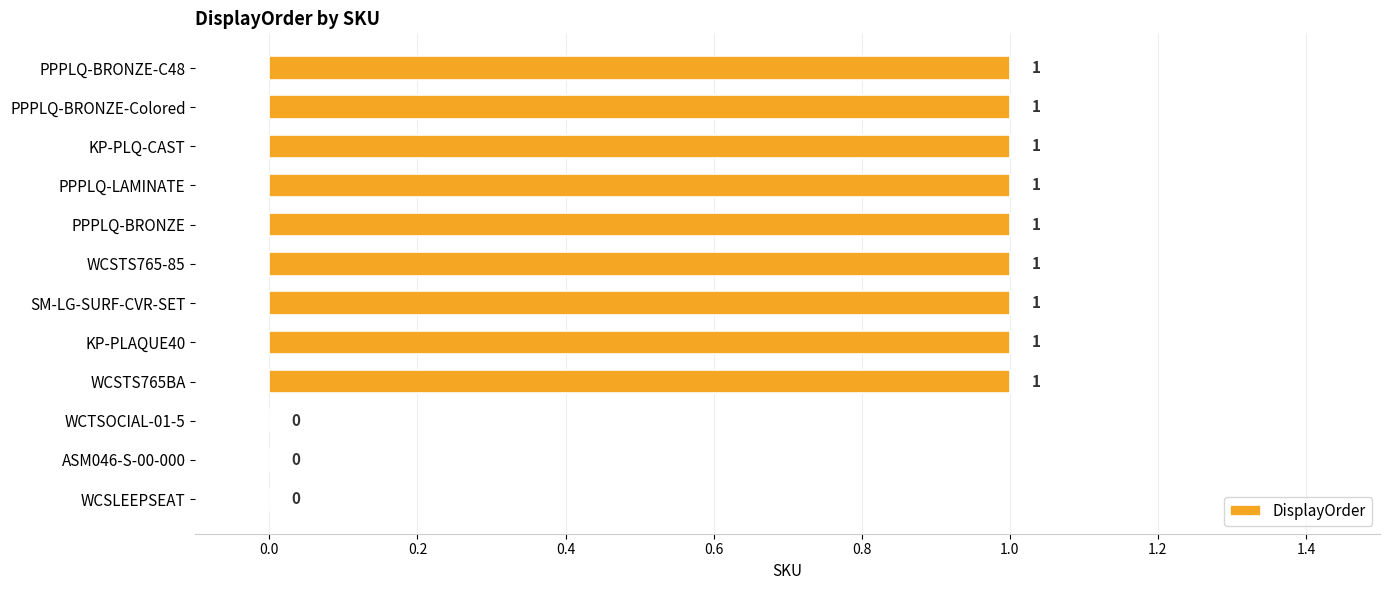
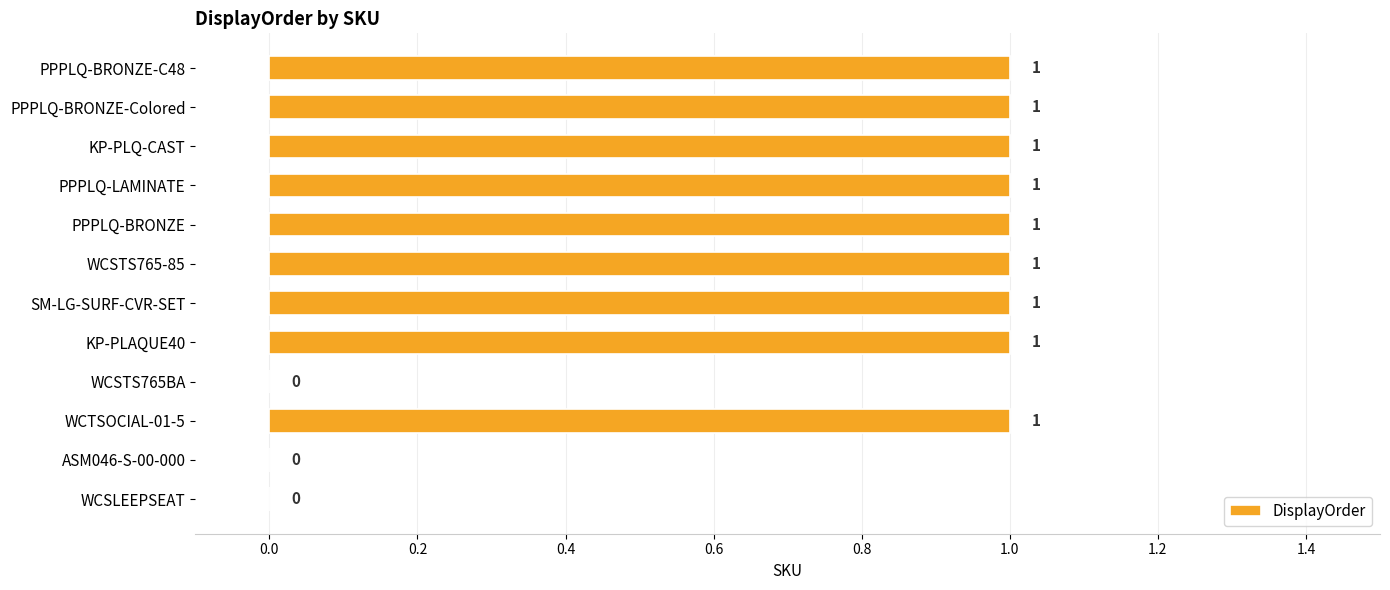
WCSTS765BA: 1 -> 0
WCTSOCIAL-01-5: 0 -> 1
